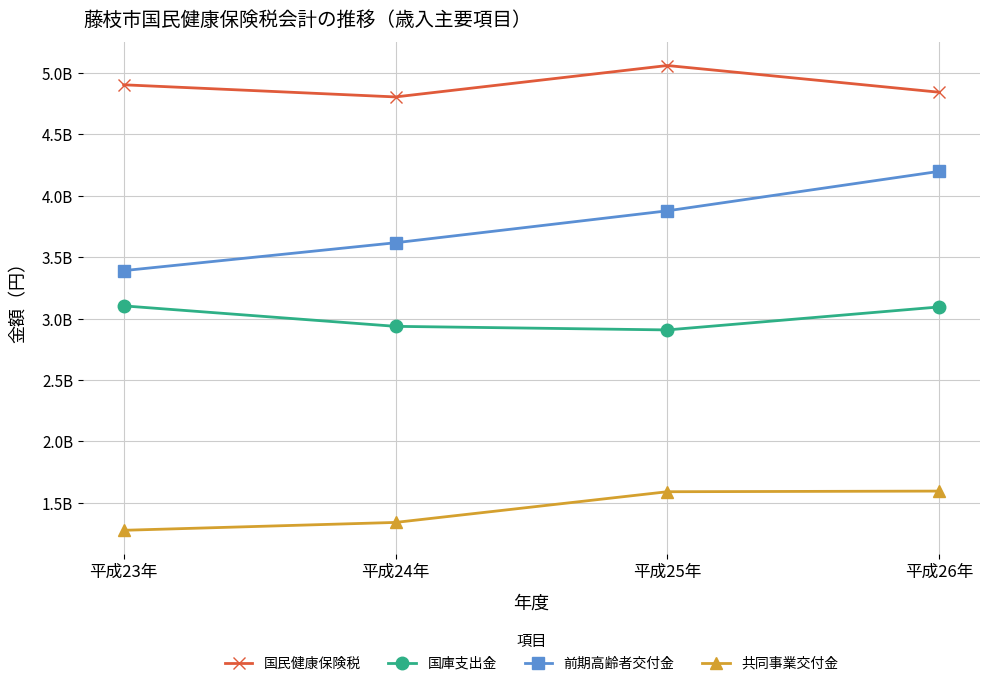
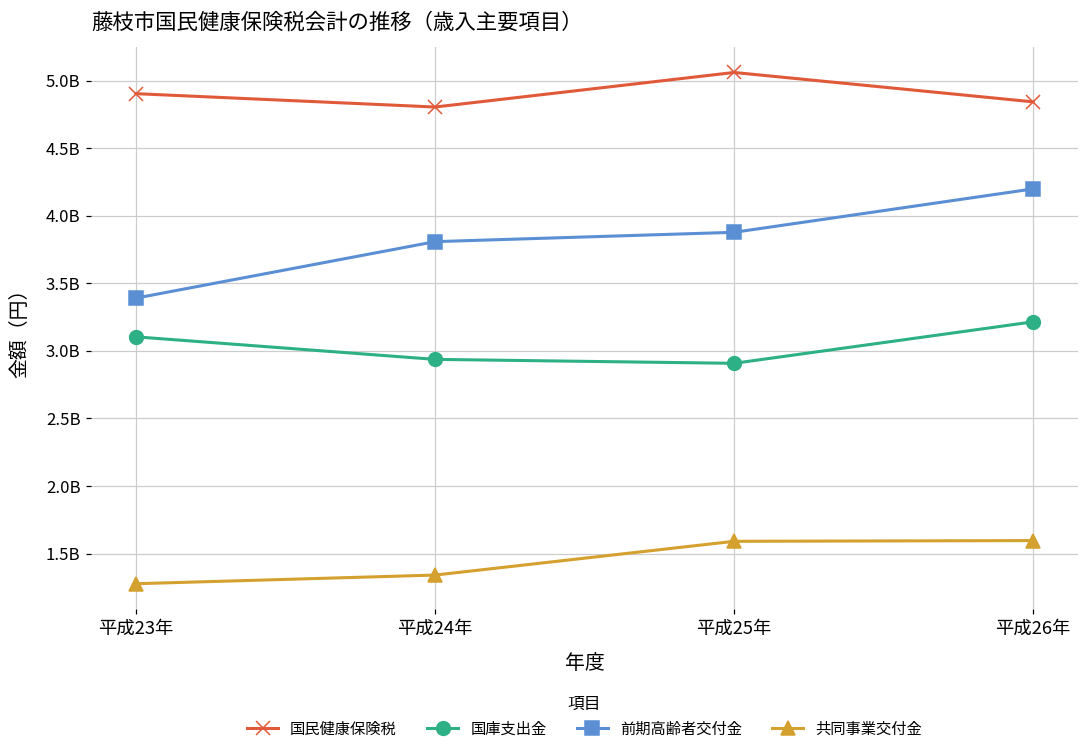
前期高齢者交付金, 平成24年: 3620000000 -> 3810000000
国庫支出金, 平成26年: 3100000000 -> 3220000000
